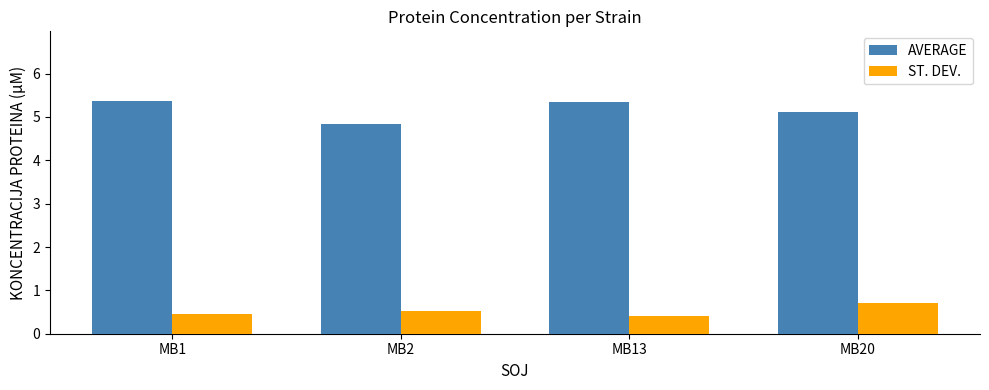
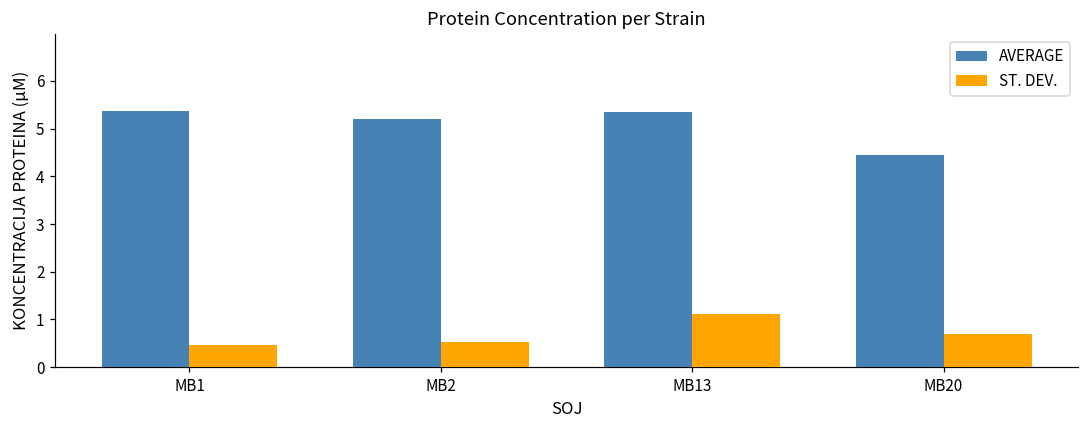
AVERAGE, MB2: 4.8 -> 5.2
ST. DEV., MB13: 0.4 -> 1.1
AVERAGE, MB20: 5.1 -> 4.4
